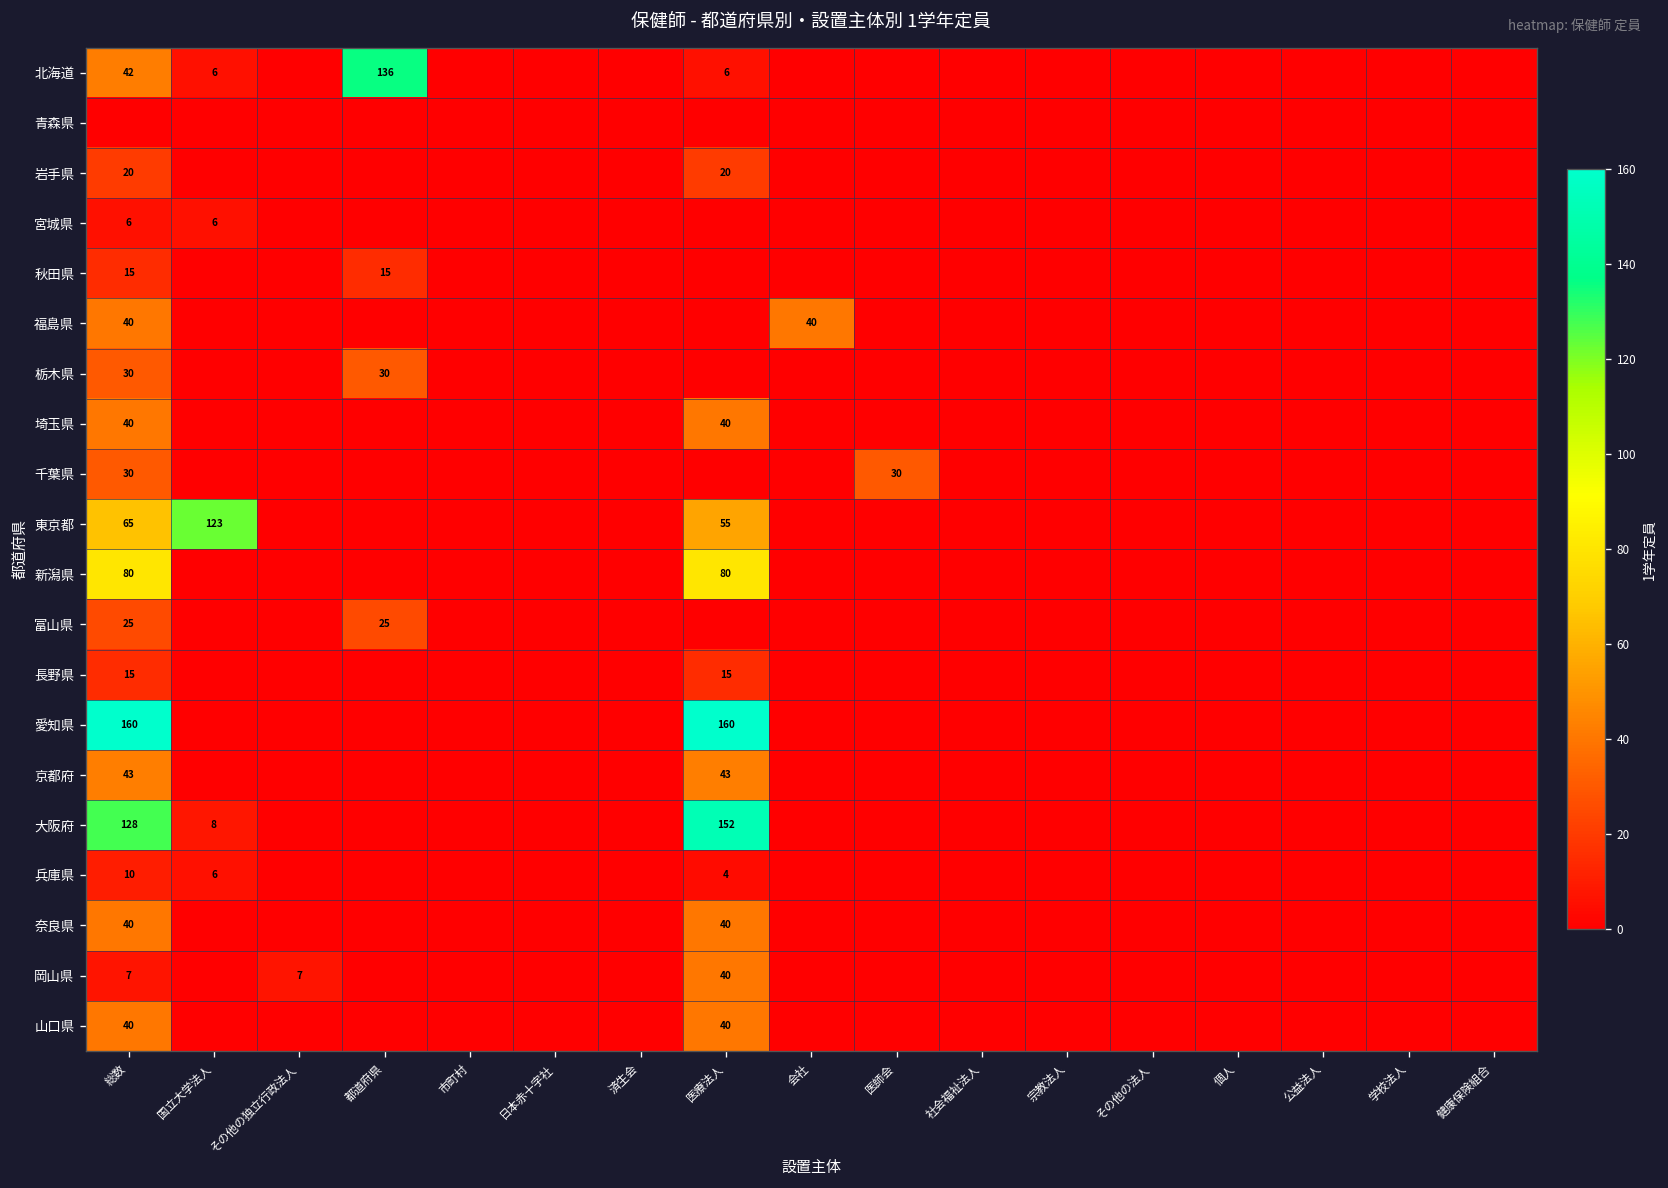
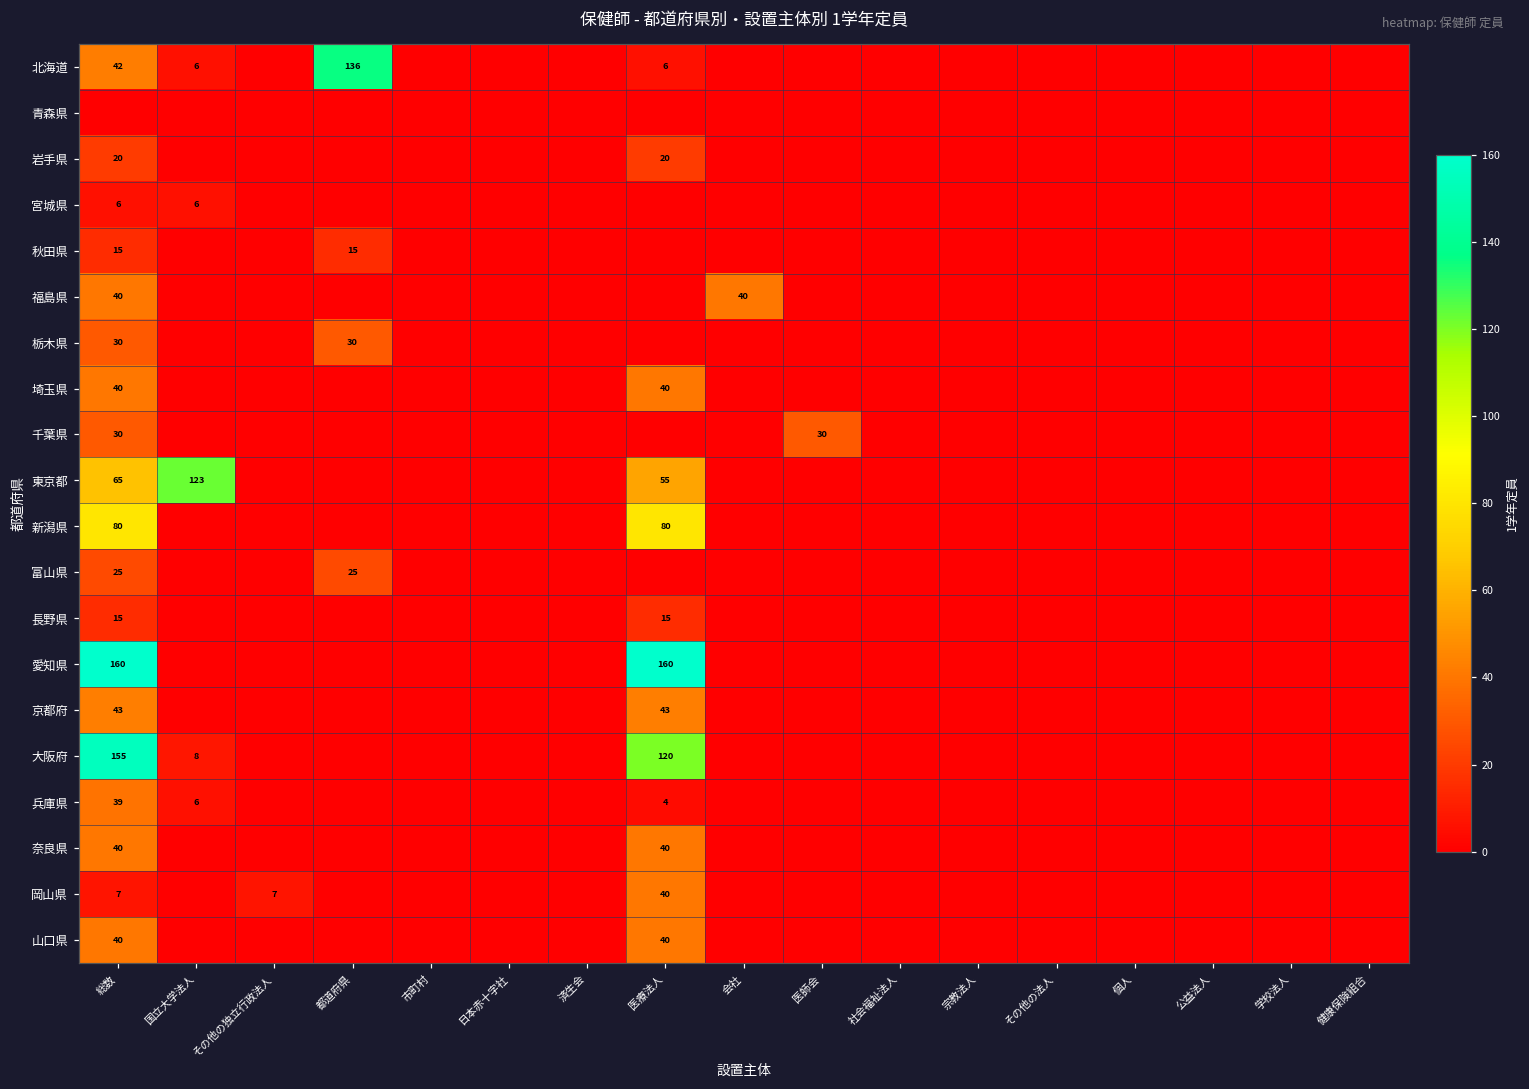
大阪府, 総数: 128 -> 155
大阪府, 医療法人: 152 -> 120
兵庫県, 総数: 10 -> 39
